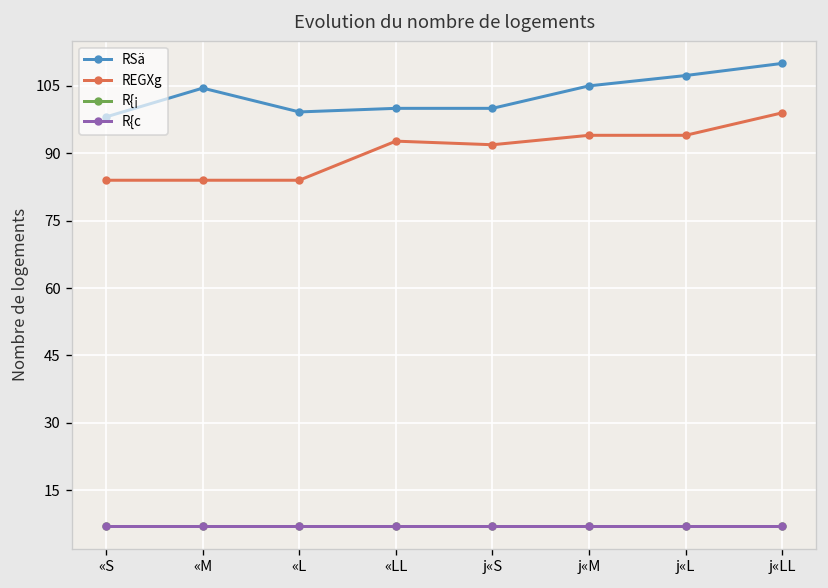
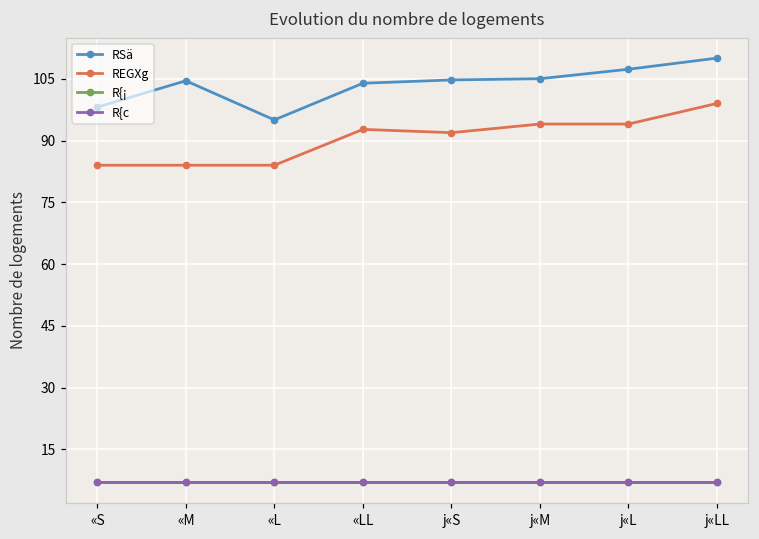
RSä, «L: 99 -> 95
RSä, «LL: 100 -> 104
RSä, j«S: 100 -> 105
